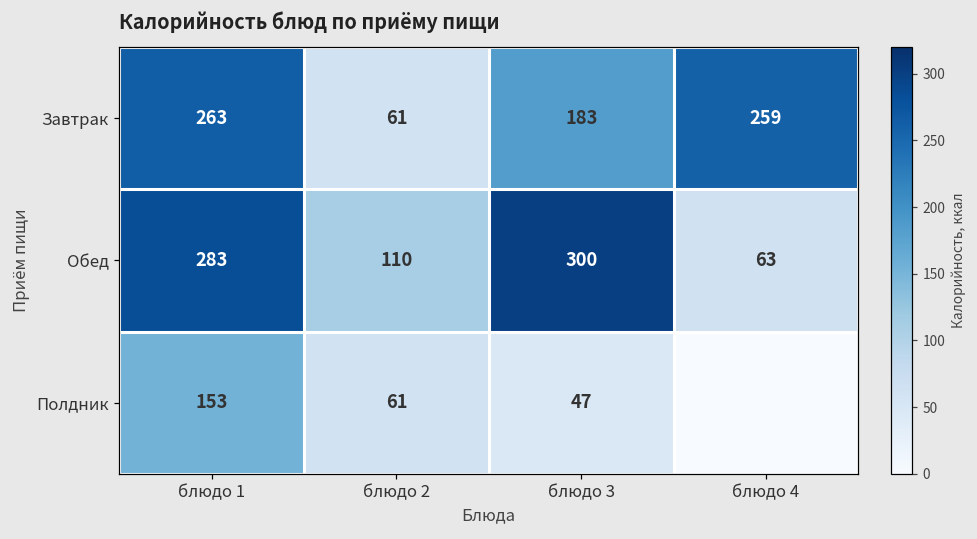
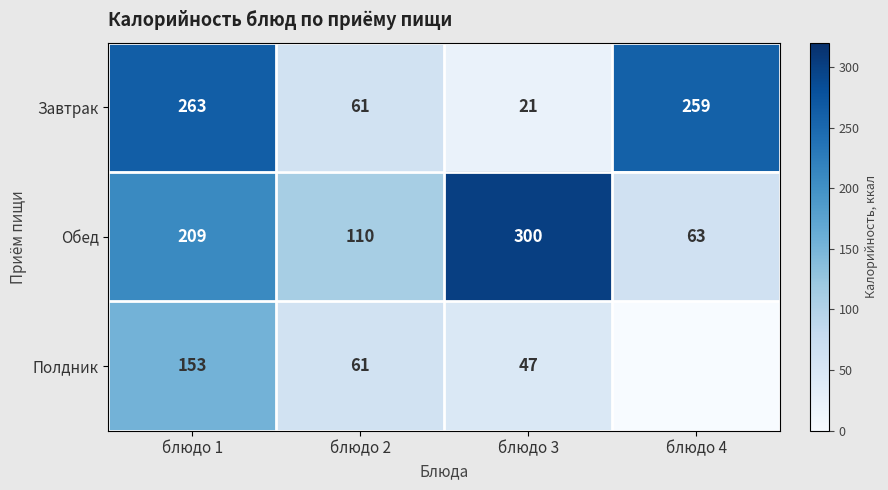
Завтрак, блюдо 3: 183 -> 21
Обед, блюдо 1: 283 -> 209
